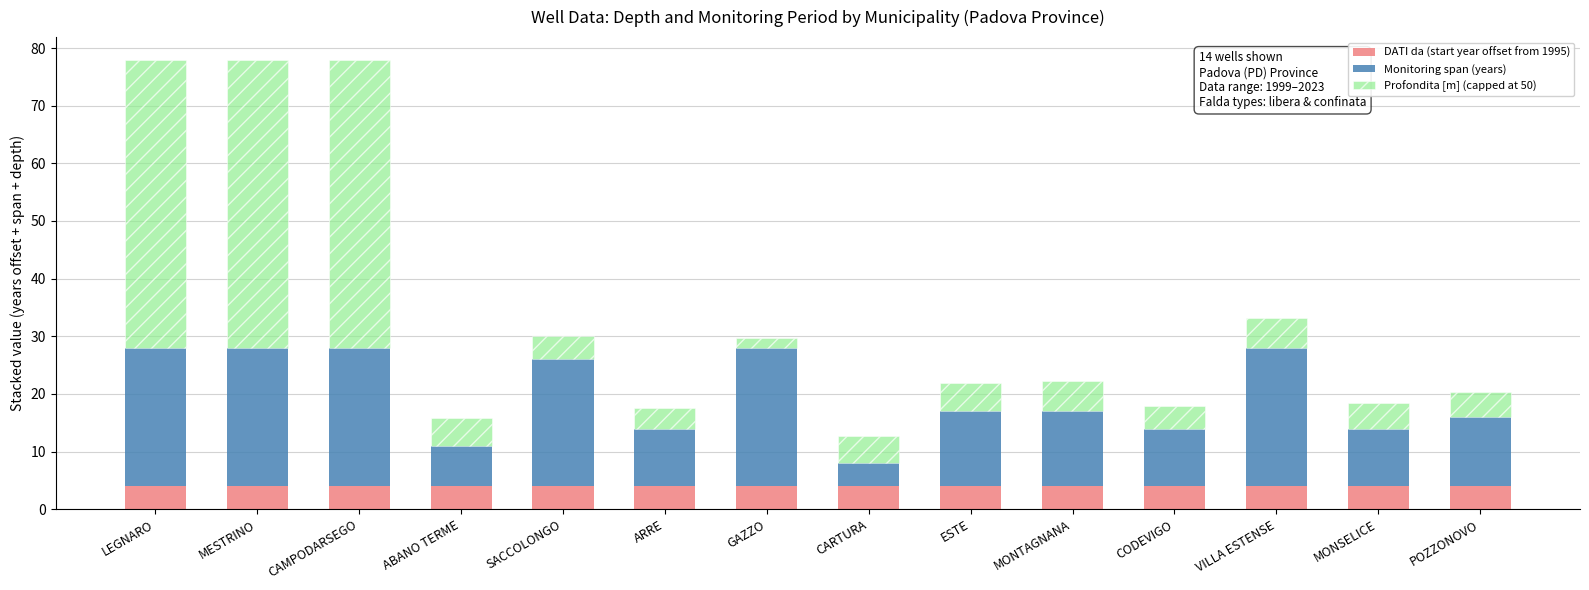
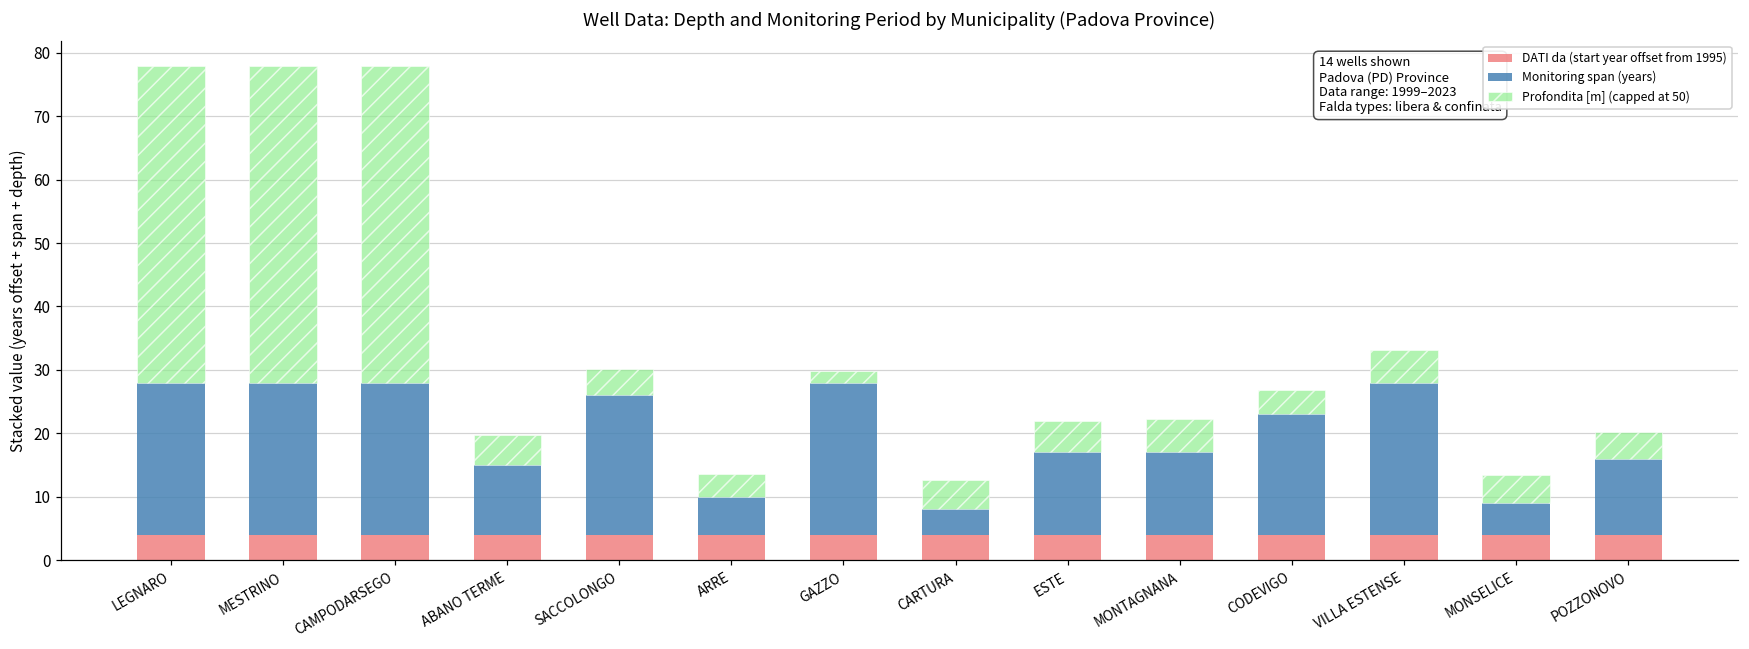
Monitoring span (years), ABANO TERME: 7 -> 11
Monitoring span (years), ARRE: 10 -> 6
Monitoring span (years), CODEVIGO: 10 -> 19
Monitoring span (years), MONSELICE: 10 -> 5
